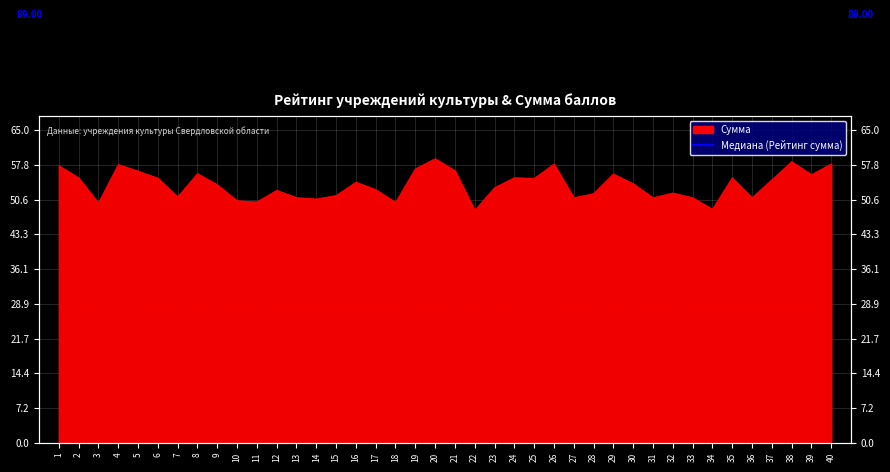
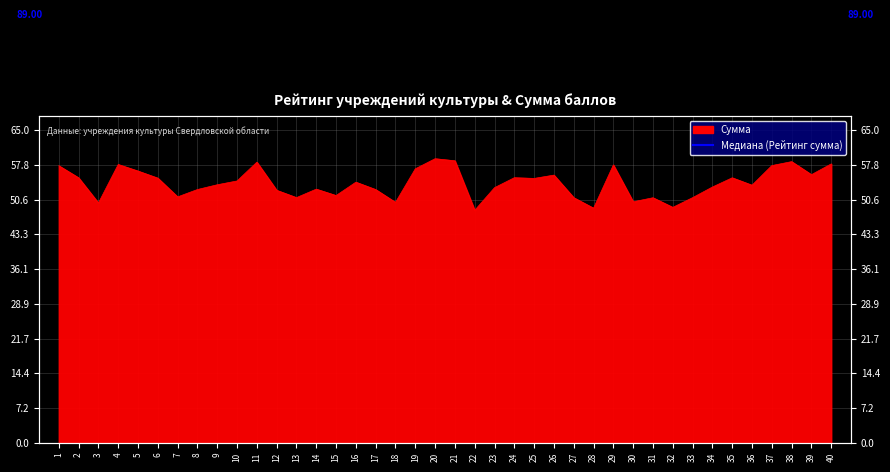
8: 56 -> 53
10: 50 -> 54
11: 50 -> 58
14: 51 -> 53
21: 57 -> 59
26: 58 -> 56
28: 52 -> 49
29: 56 -> 58
30: 54 -> 50
32: 52 -> 49
34: 49 -> 53
36: 51 -> 54
37: 55 -> 58
